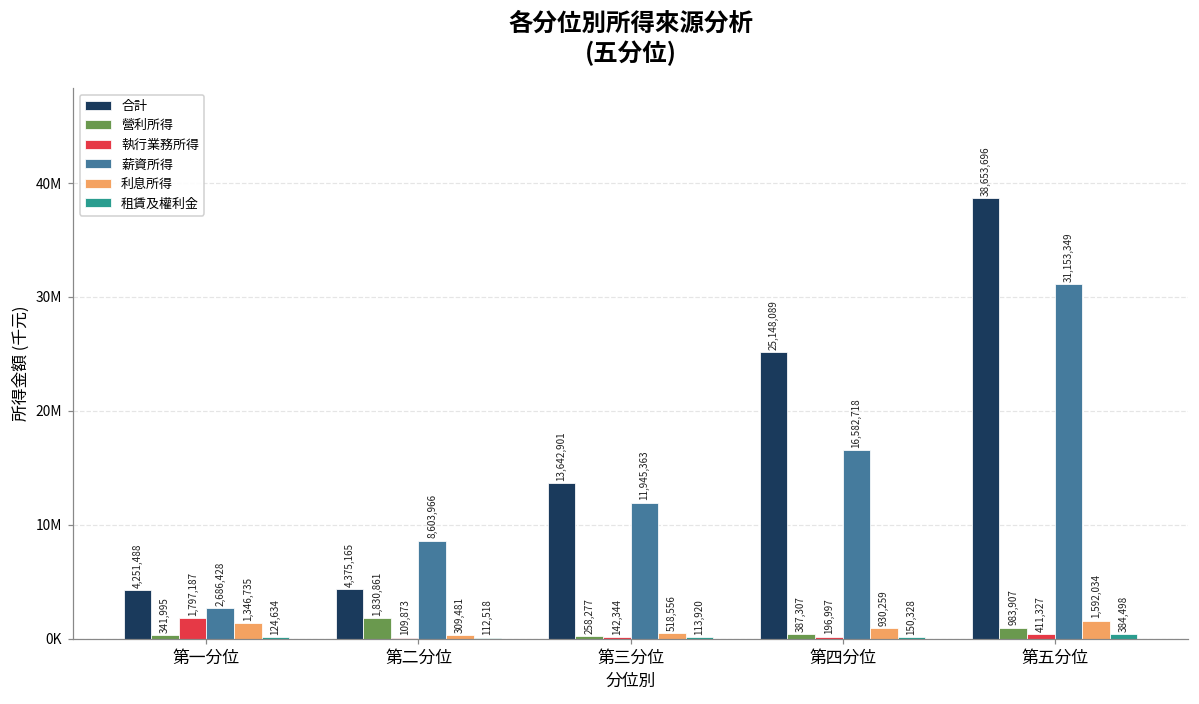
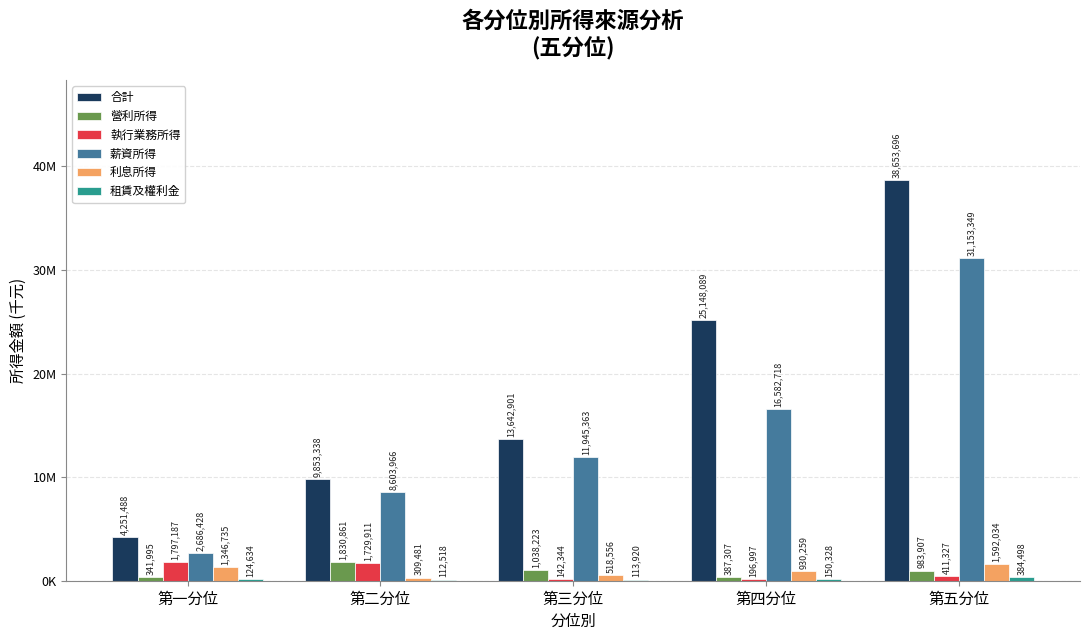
合計, 第二分位: 4,375,165 -> 9,853,338
執行業務所得, 第二分位: 109,873 -> 1,729,911
營利所得, 第三分位: 258,277 -> 1,038,223
